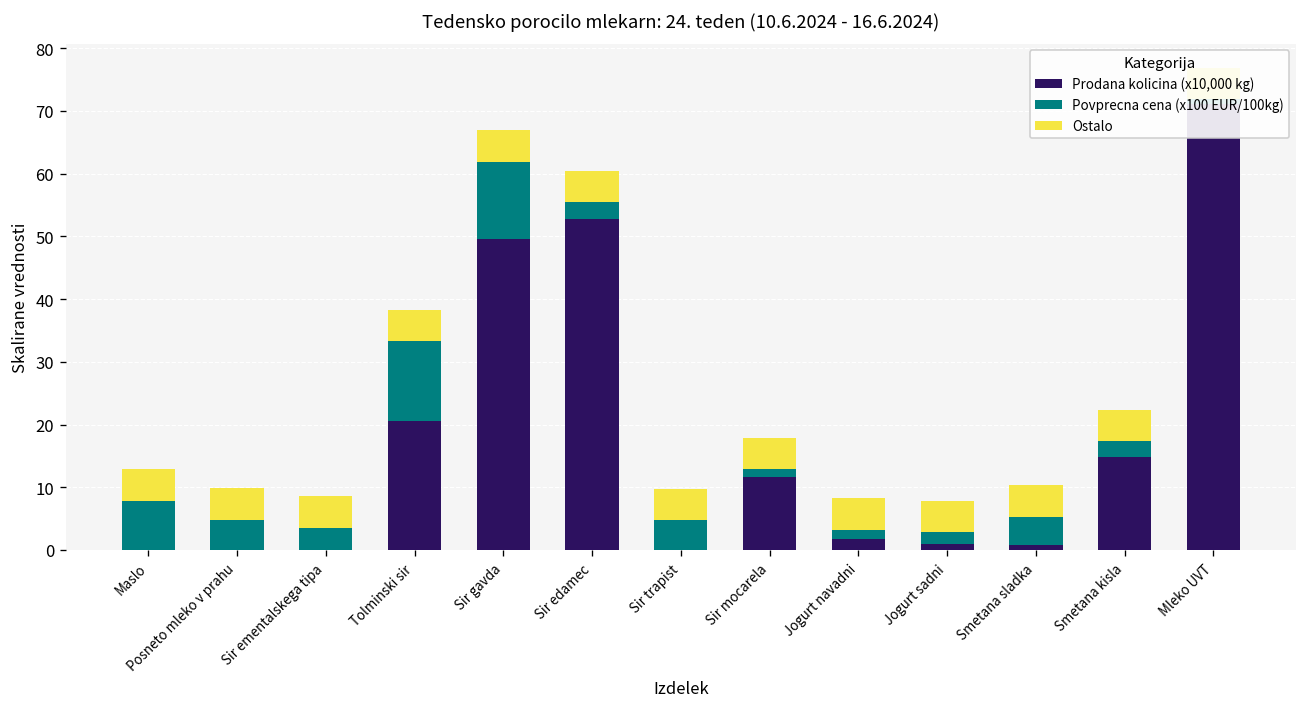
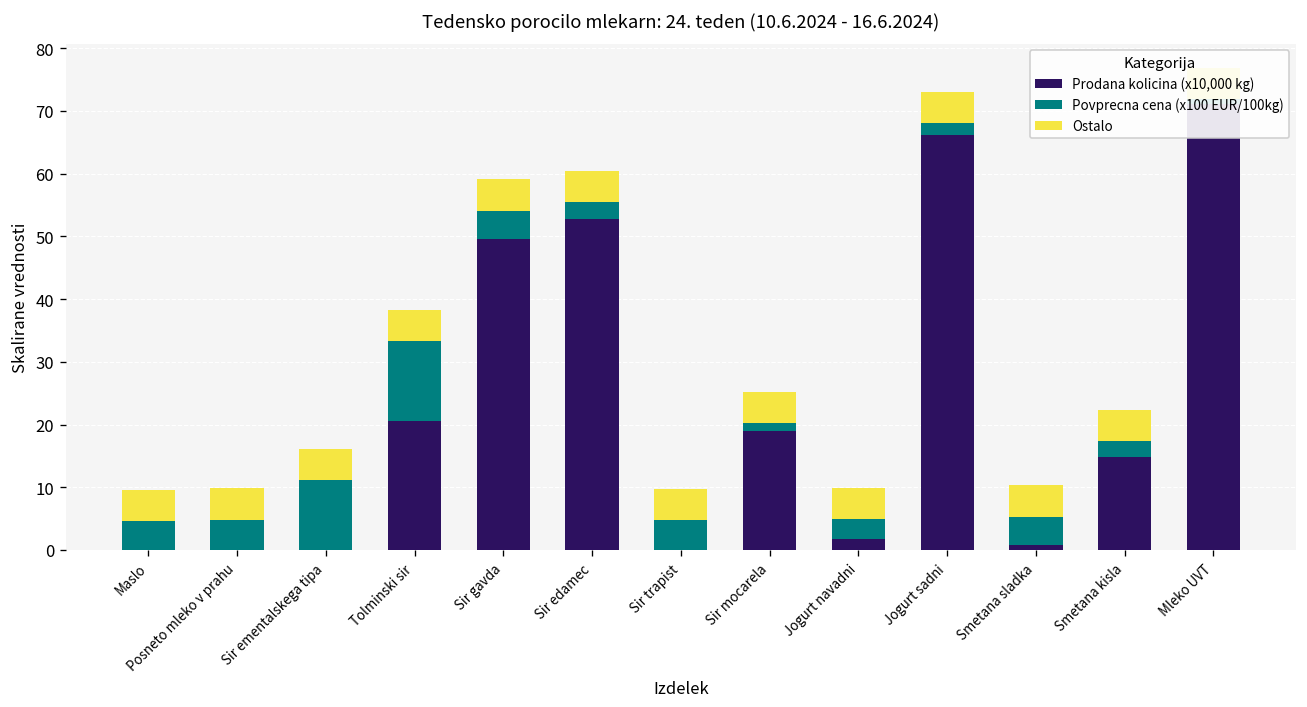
Povprecna cena (x100 EUR/100kg), Maslo: 8 -> 5
Povprecna cena (x100 EUR/100kg), Sir ementalskega tipa: 4 -> 11
Povprecna cena (x100 EUR/100kg), Sir gavda: 12 -> 5
Prodana kolicina (x10,000 kg), Sir mocarela: 12 -> 19
Povprecna cena (x100 EUR/100kg), Jogurt navadni: 1 -> 3
Prodana kolicina (x10,000 kg), Jogurt sadni: 1 -> 66
